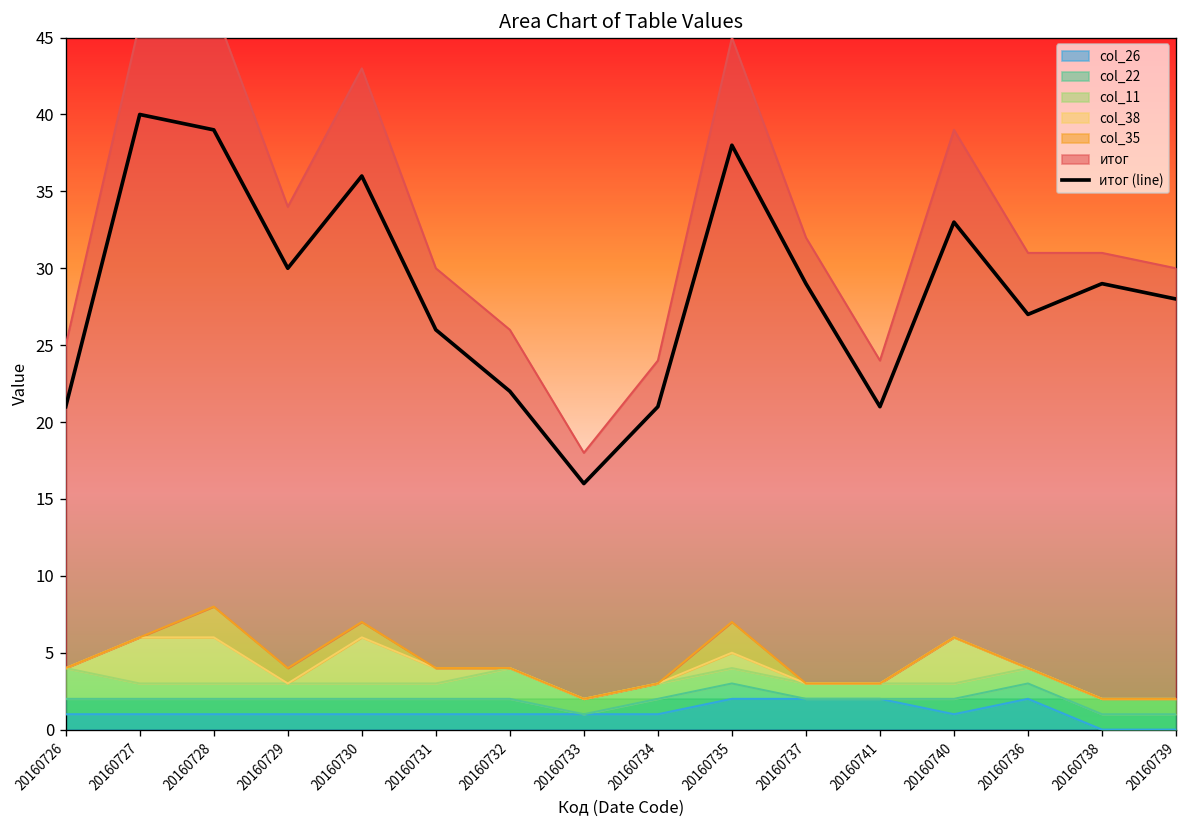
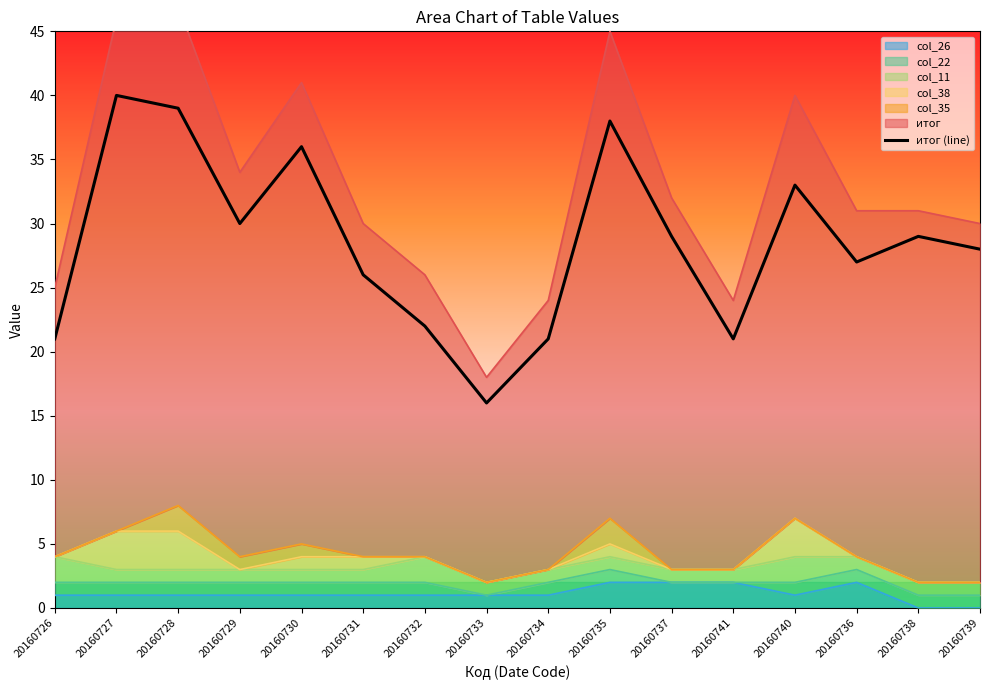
col_38, 20160730: 3 -> 1
col_11, 20160740: 1 -> 2
